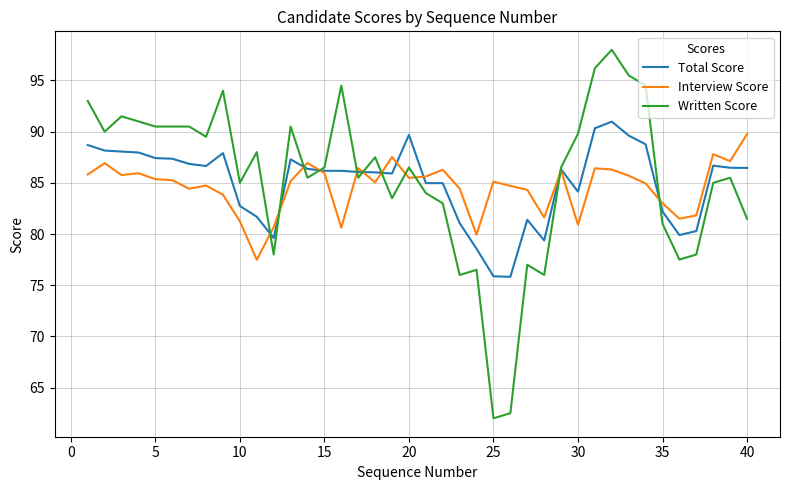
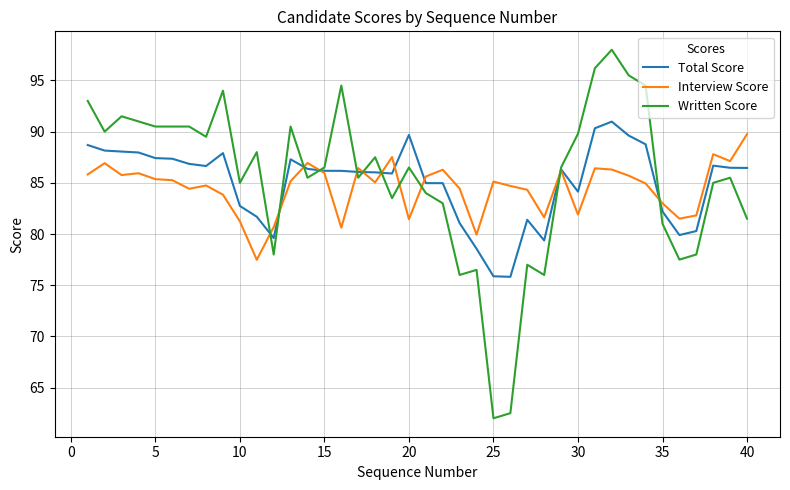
Interview Score, 20: 85.5 -> 81.5
Interview Score, 30: 80.9 -> 81.9
